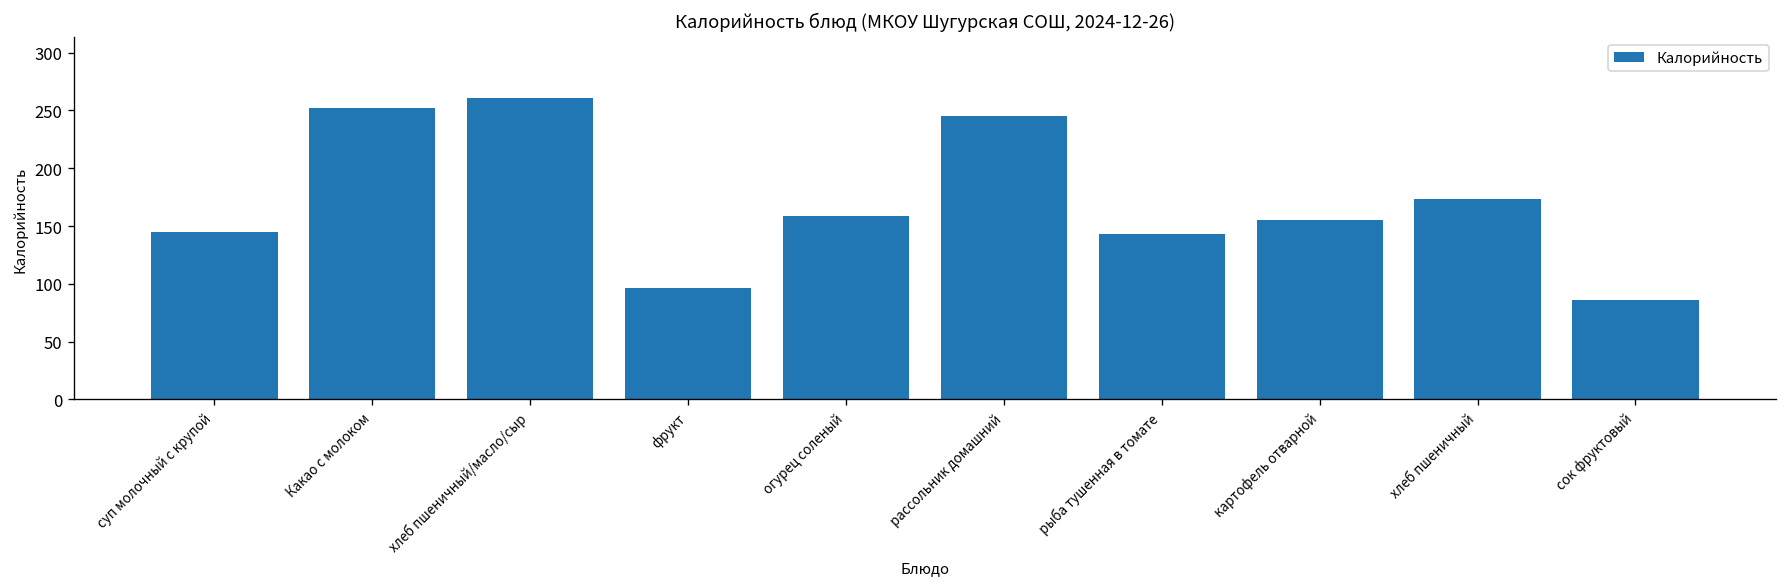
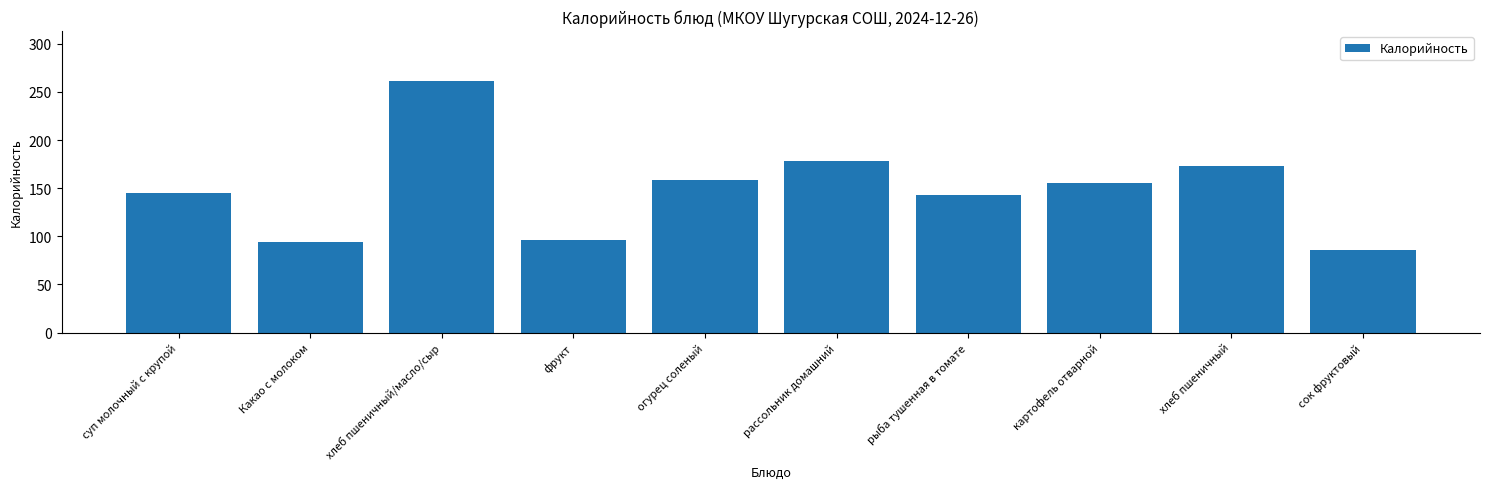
Какао с молоком: 250 -> 90
рассольник домашний: 250 -> 180
